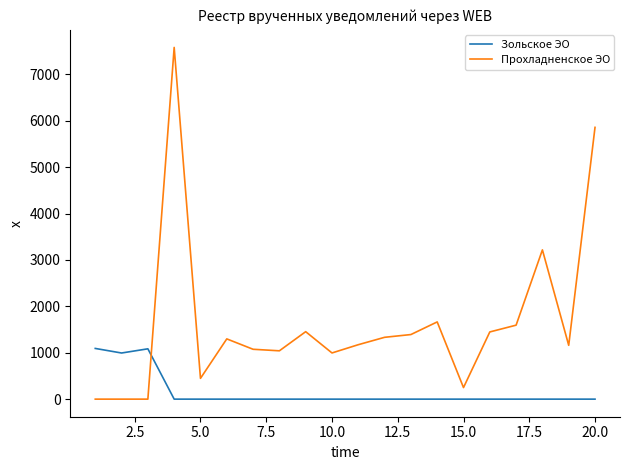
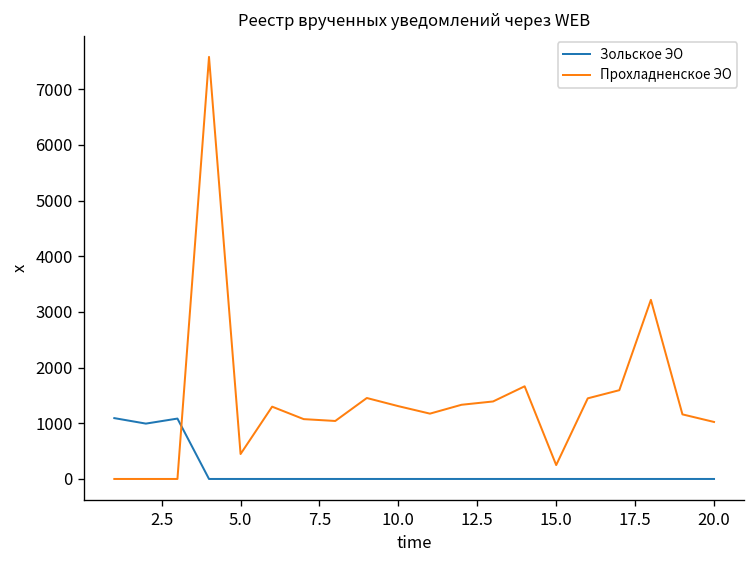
Прохладненское ЭО, 10.0: 1000 -> 1300
Прохладненское ЭО, 20.0: 5900 -> 1000
